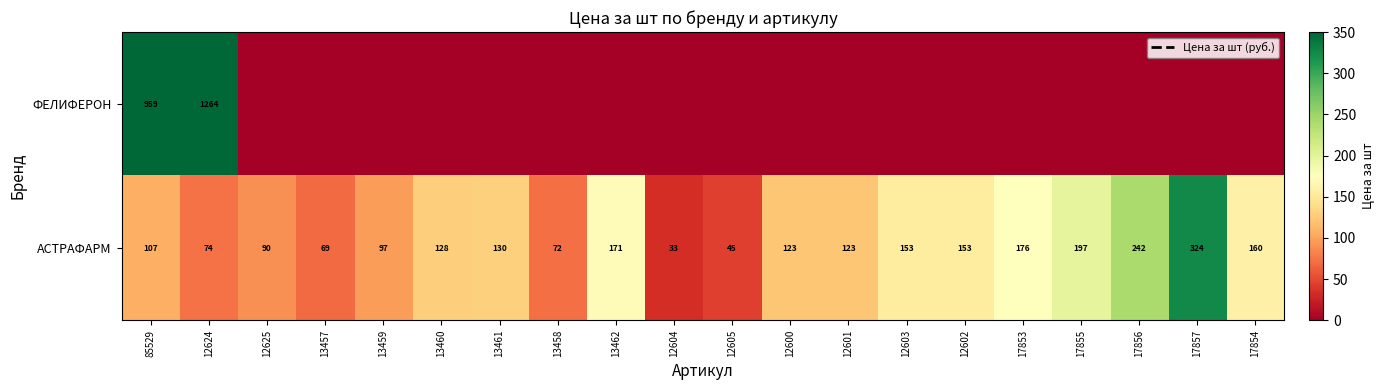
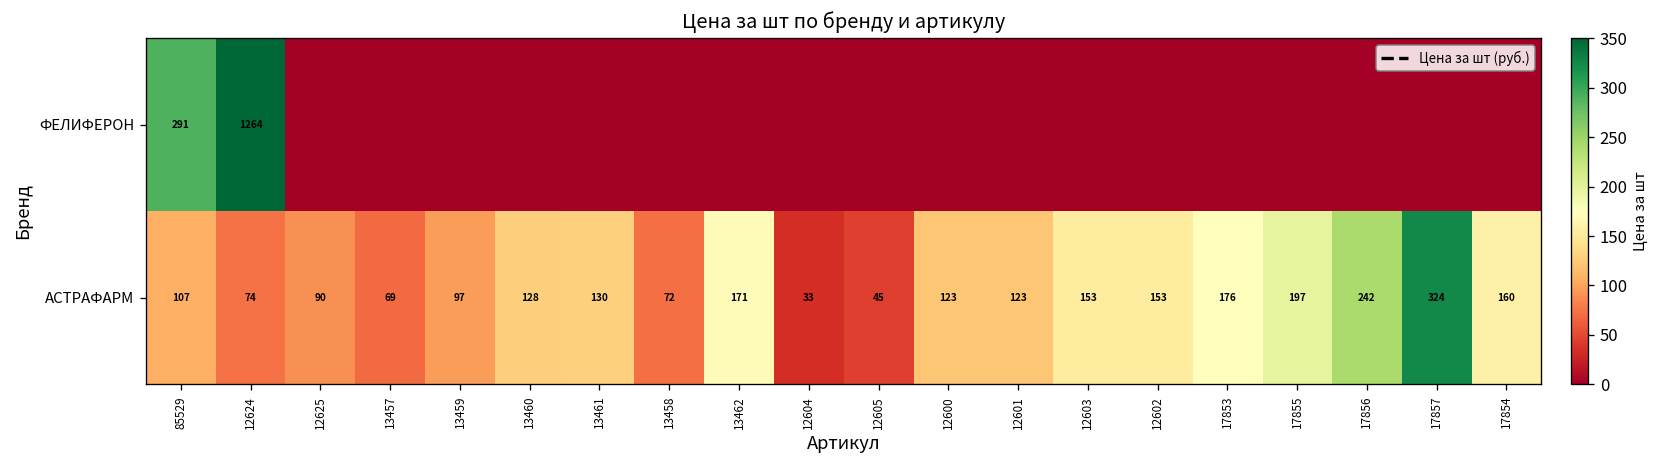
ФЕЛИФЕРОН, 85529: 959 -> 291
